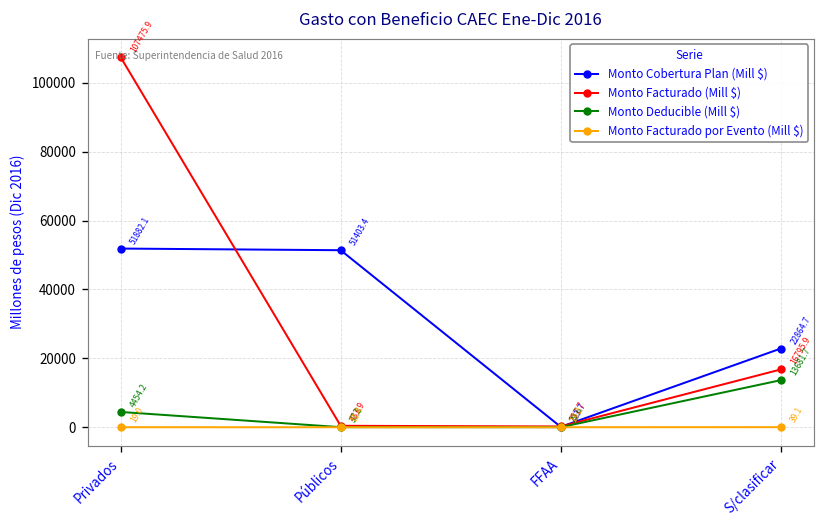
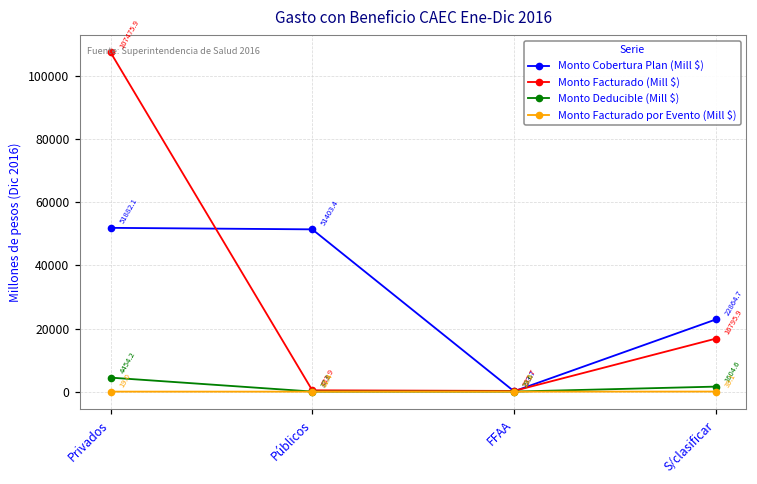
Monto Deducible (Mill $), S/clasificar: 13681.7 -> 1604.6
